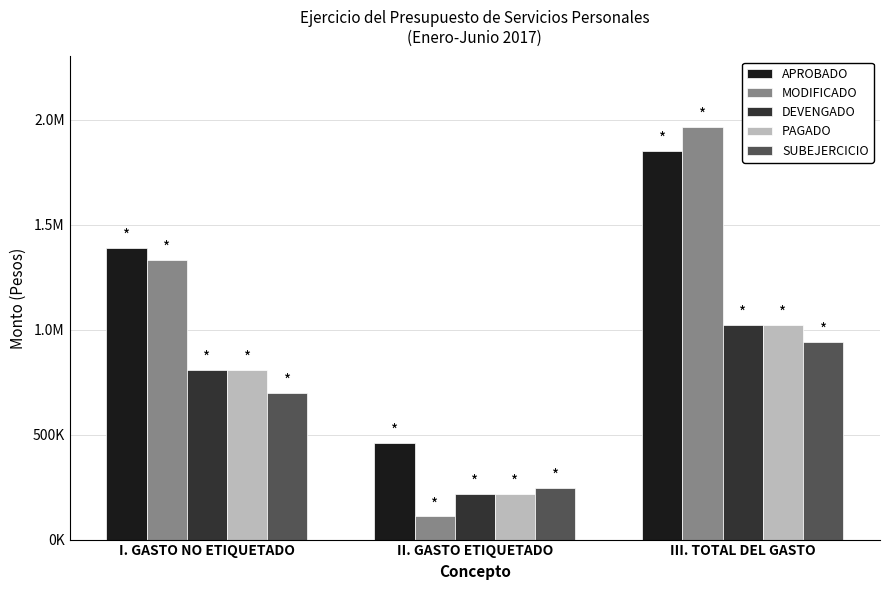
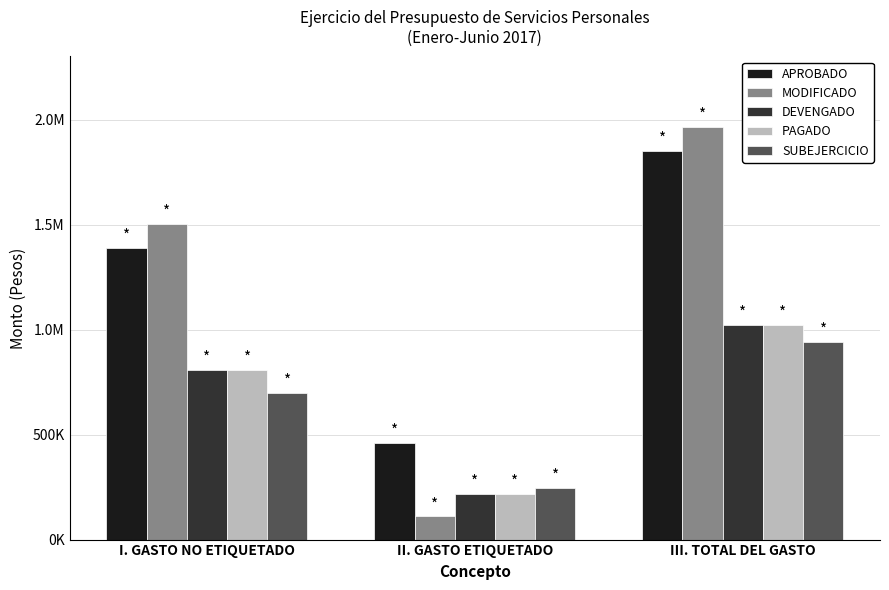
MODIFICADO, I. GASTO NO ETIQUETADO: 1330000 -> 1500000
